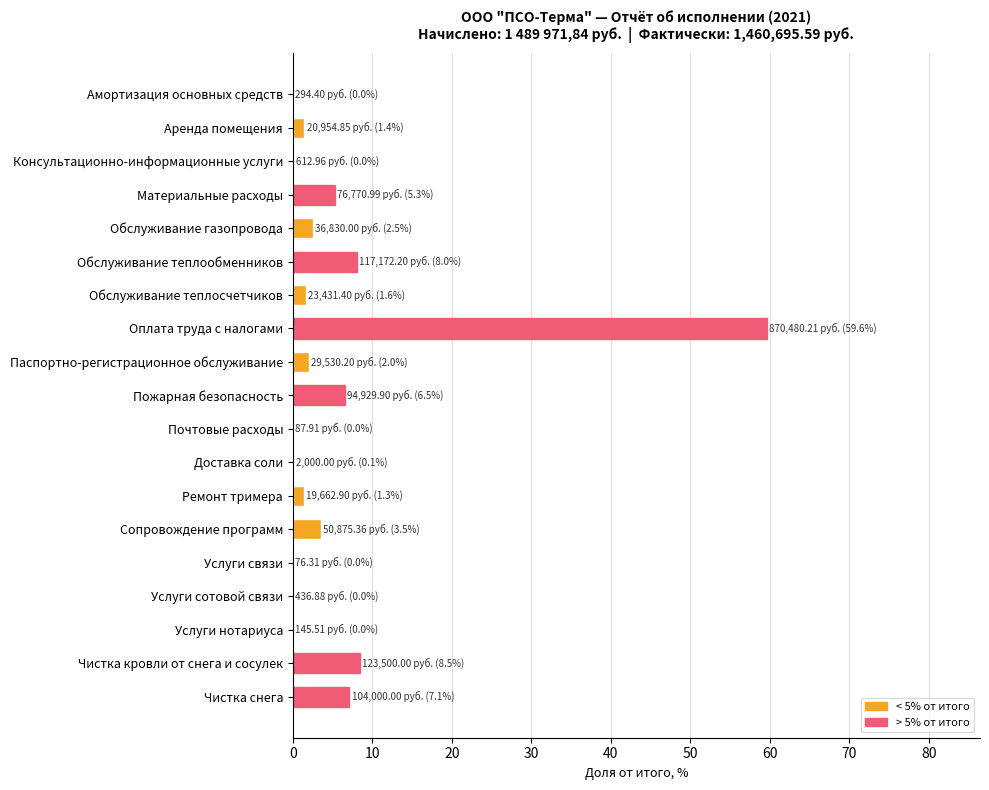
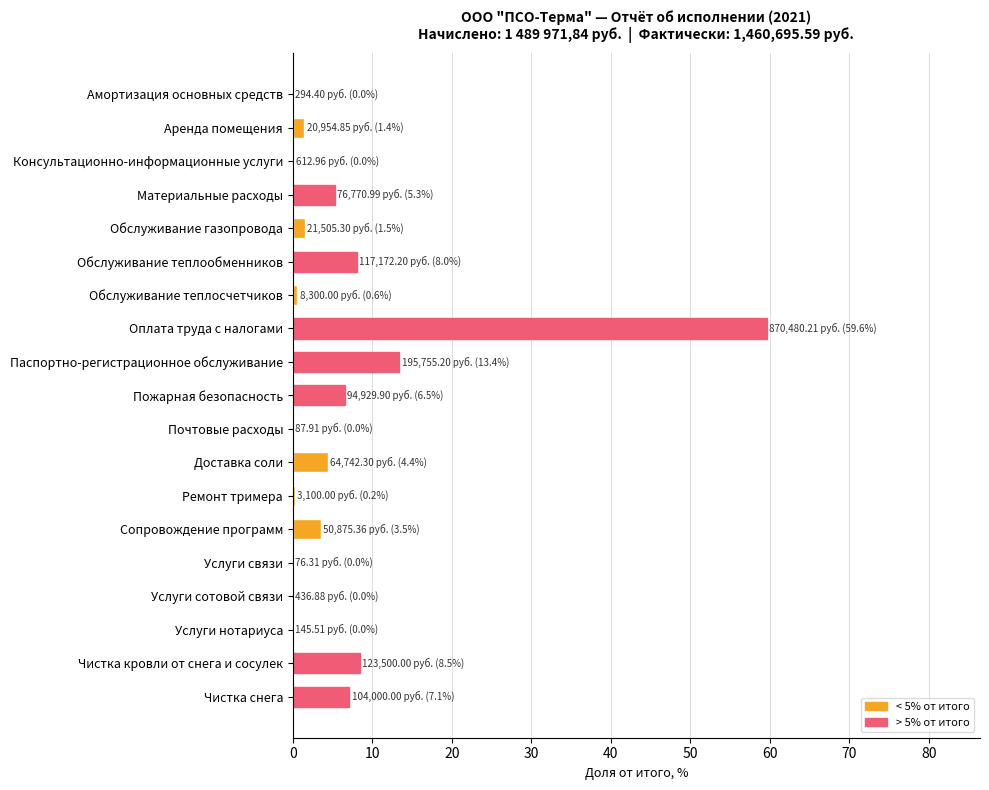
Обслуживание газопровода: 36,830.00 руб. (2.5%) -> 21,505.30 руб. (1.5%)
Обслуживание теплосчетчиков: 23,431.40 руб. (1.6%) -> 8,300.00 руб. (0.6%)
Паспортно-регистрационное обслуживание: 29,530.20 руб. (2.0%) -> 195,755.20 руб. (13.4%)
Доставка соли: 2,000.00 руб. (0.1%) -> 64,742.30 руб. (4.4%)
Ремонт тримера: 19,662.90 руб. (1.3%) -> 3,100.00 руб. (0.2%)
